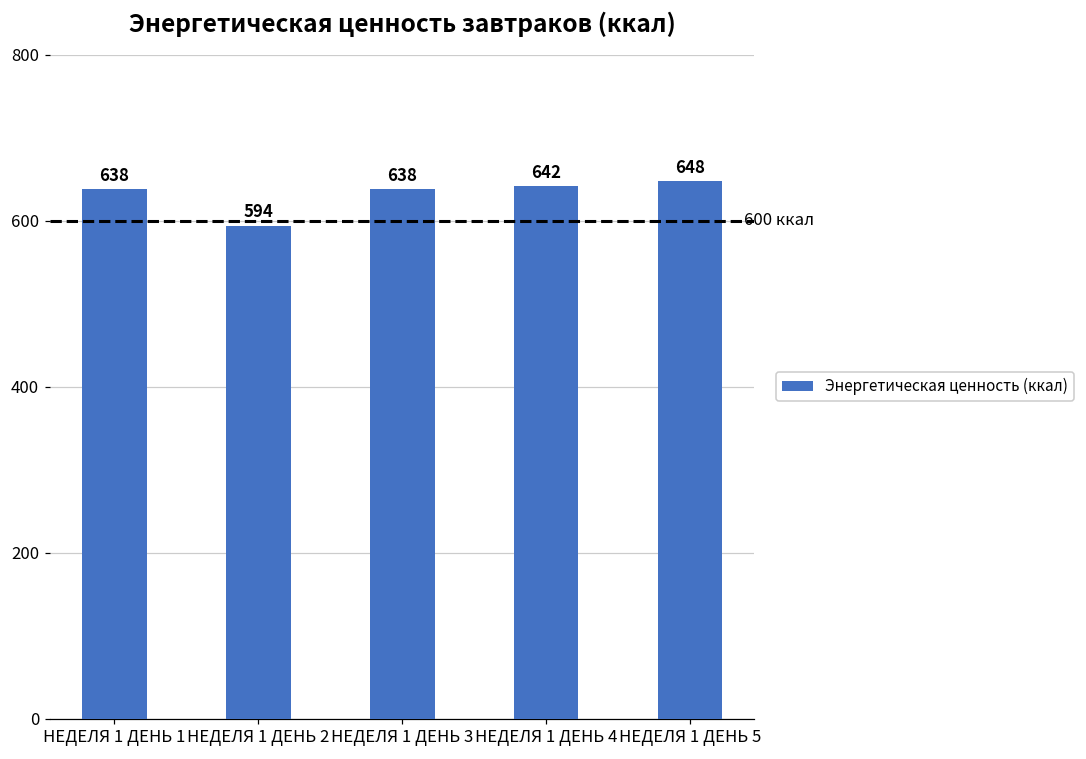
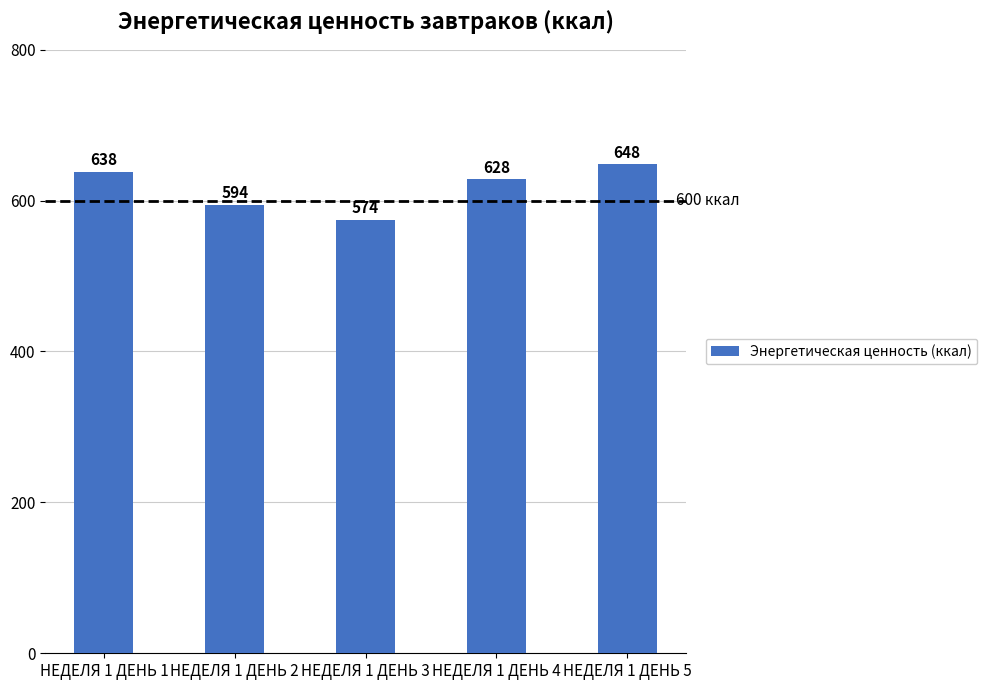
НЕДЕЛЯ 1 ДЕНЬ 3: 638 -> 574
НЕДЕЛЯ 1 ДЕНЬ 4: 642 -> 628
